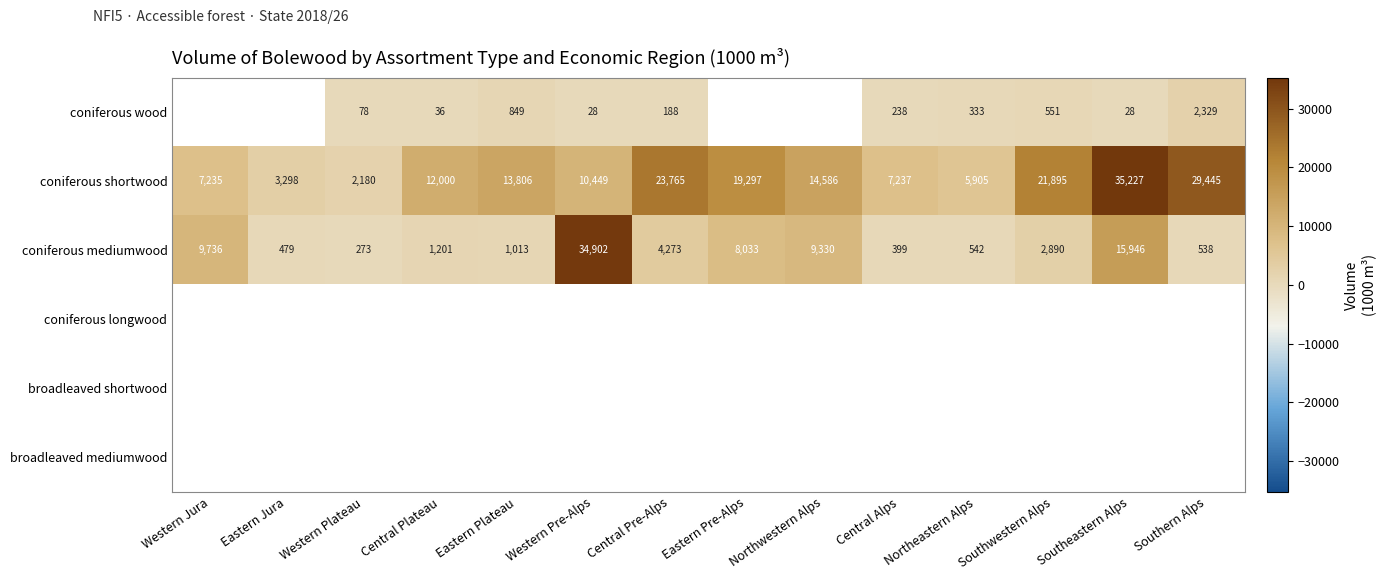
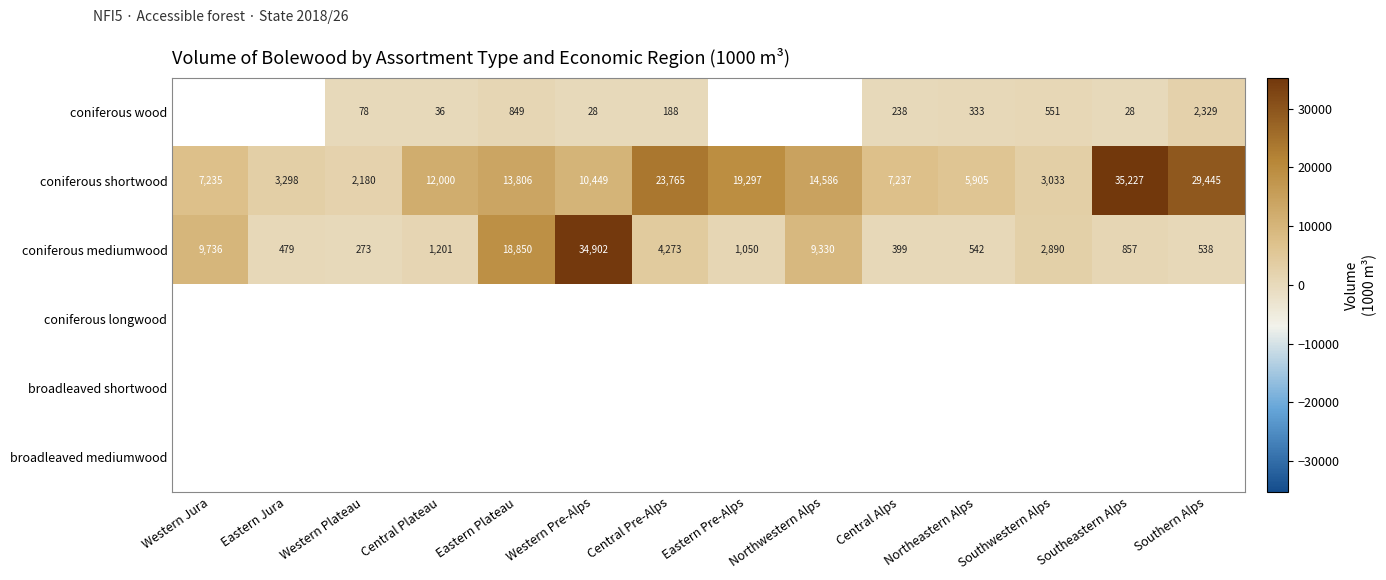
coniferous shortwood, Southwestern Alps: 21,895 -> 3,033
coniferous mediumwood, Eastern Plateau: 1,013 -> 18,850
coniferous mediumwood, Eastern Pre-Alps: 8,033 -> 1,050
coniferous mediumwood, Southeastern Alps: 15,946 -> 857
